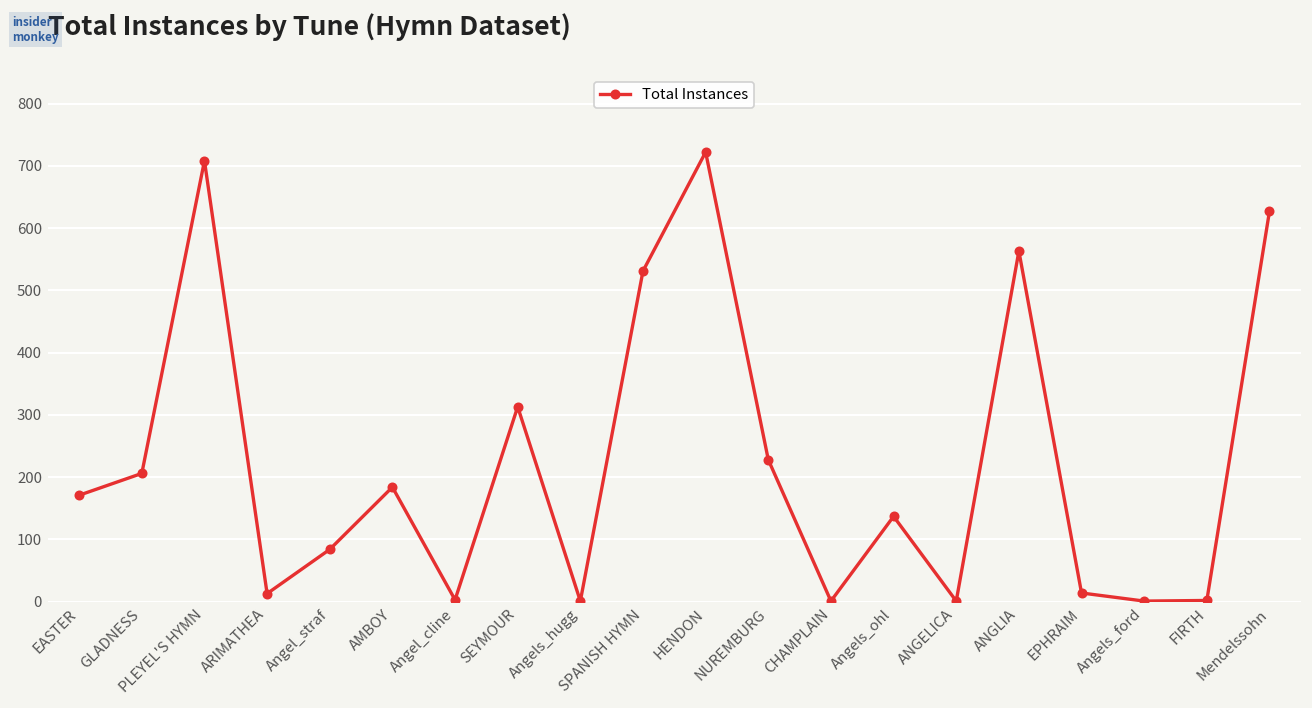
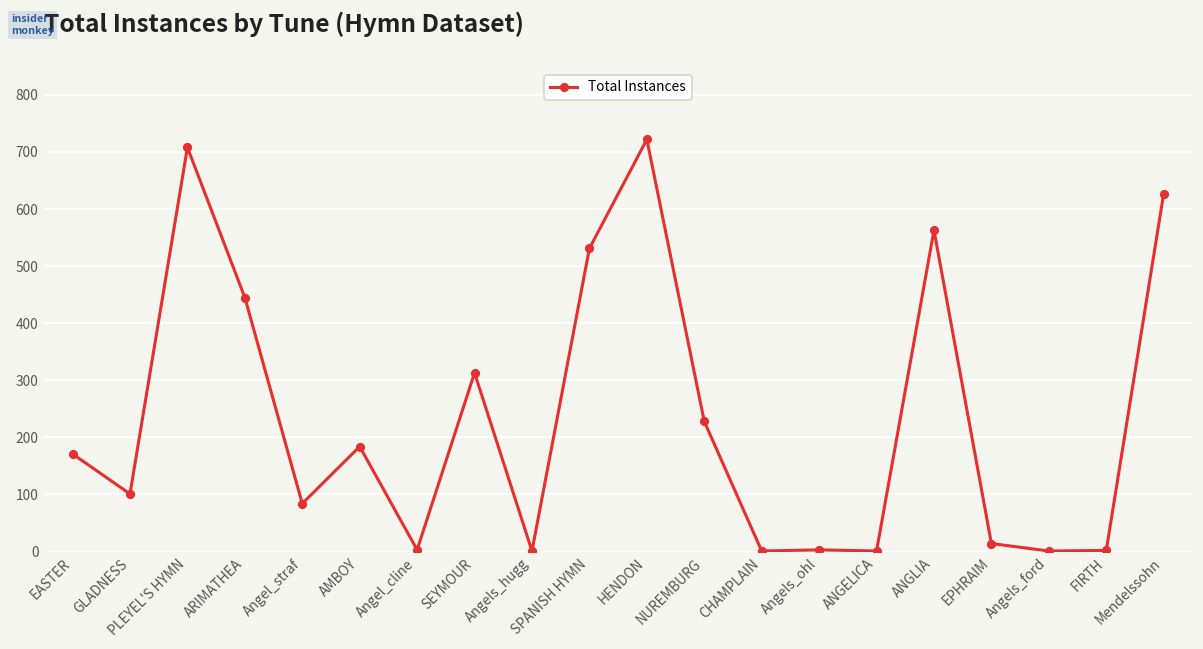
GLADNESS: 210 -> 100
ARIMATHEA: 10 -> 450
Angels_ohl: 140 -> 0
